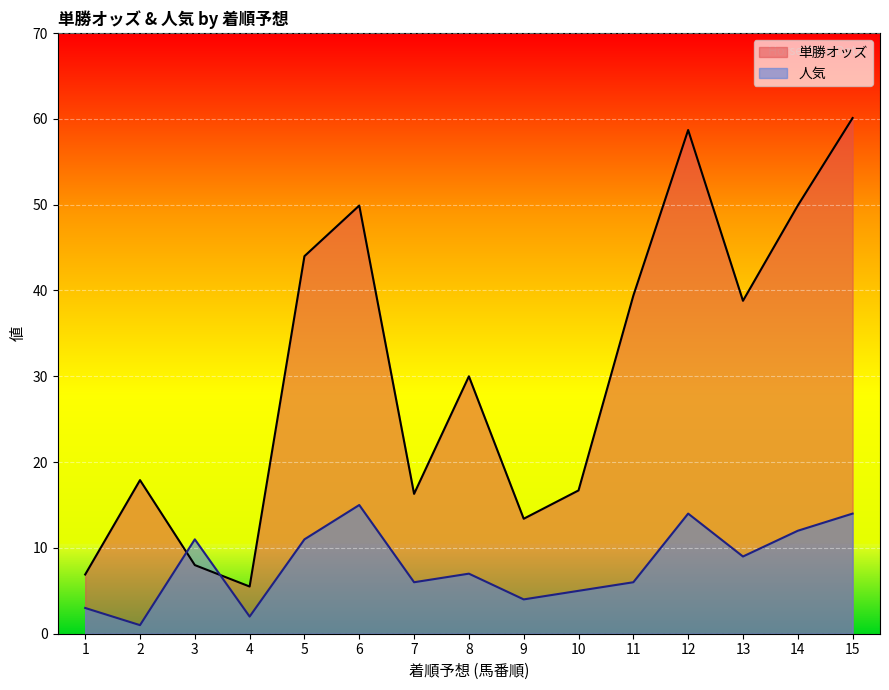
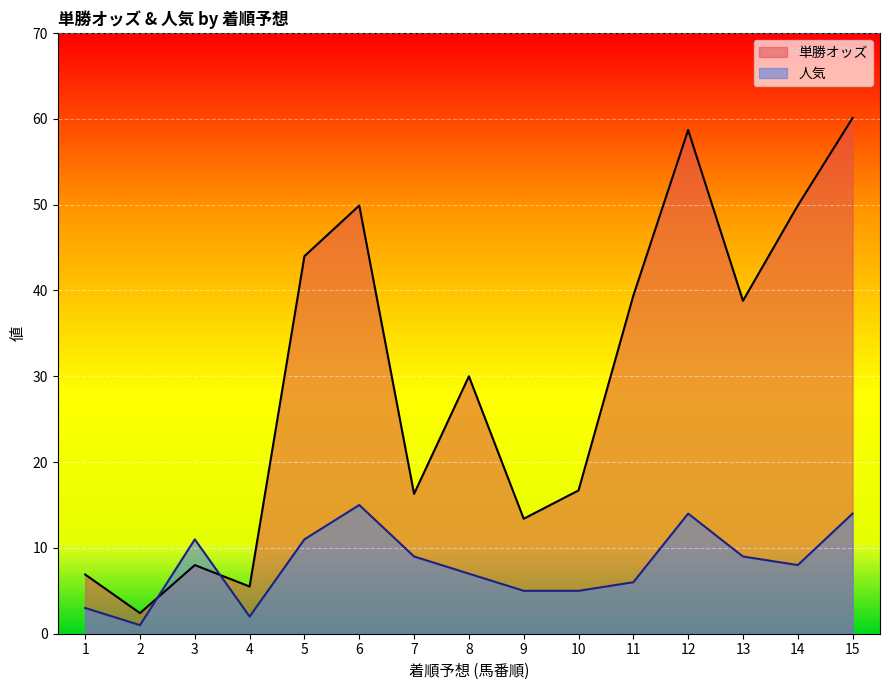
単勝オッズ, 2: 18 -> 2
人気, 7: 6 -> 9
人気, 9: 4 -> 5
人気, 14: 12 -> 8
